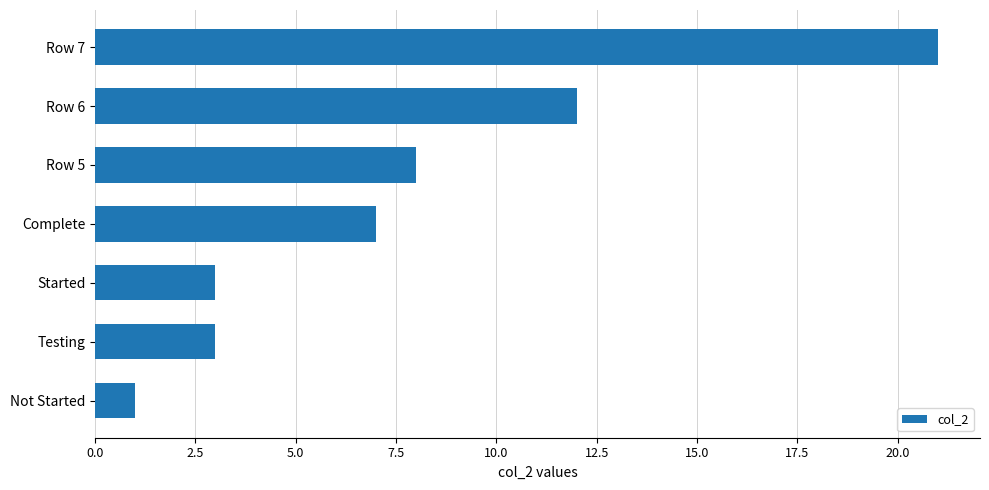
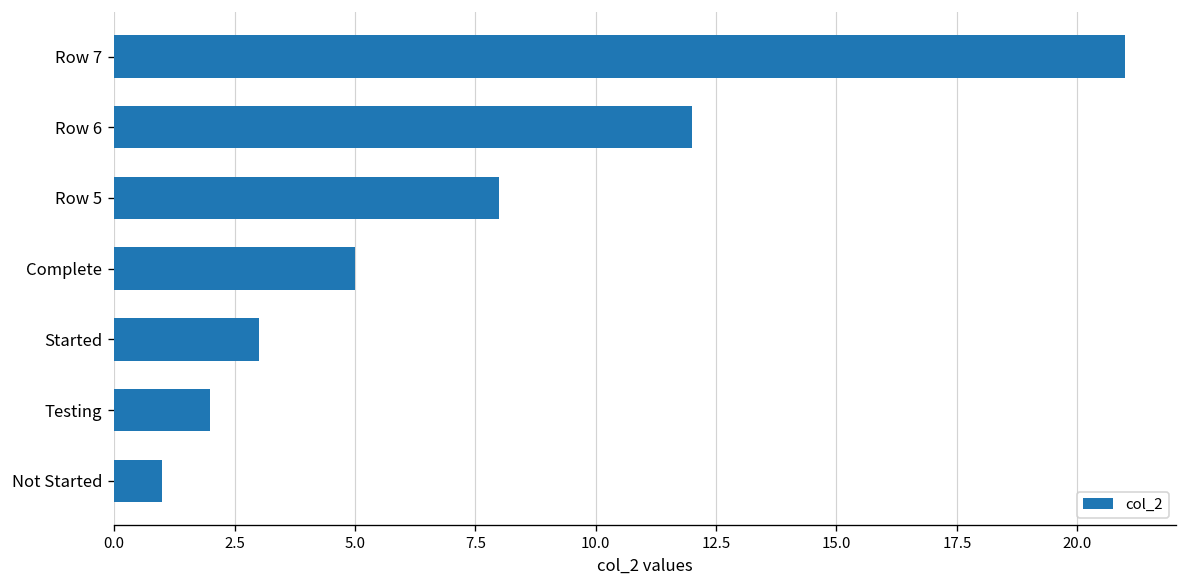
Complete: 7 -> 5
Testing: 3 -> 2
